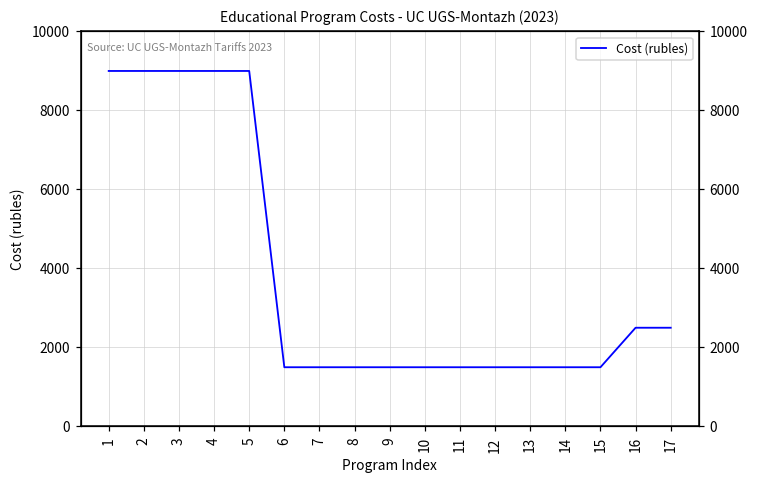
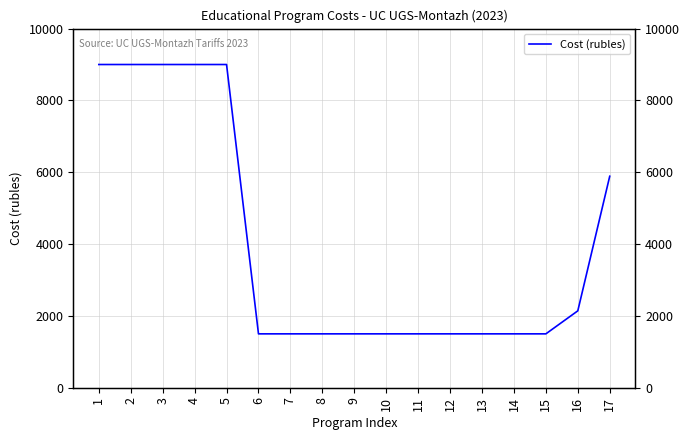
16: 2500 -> 2100
17: 2500 -> 5900
